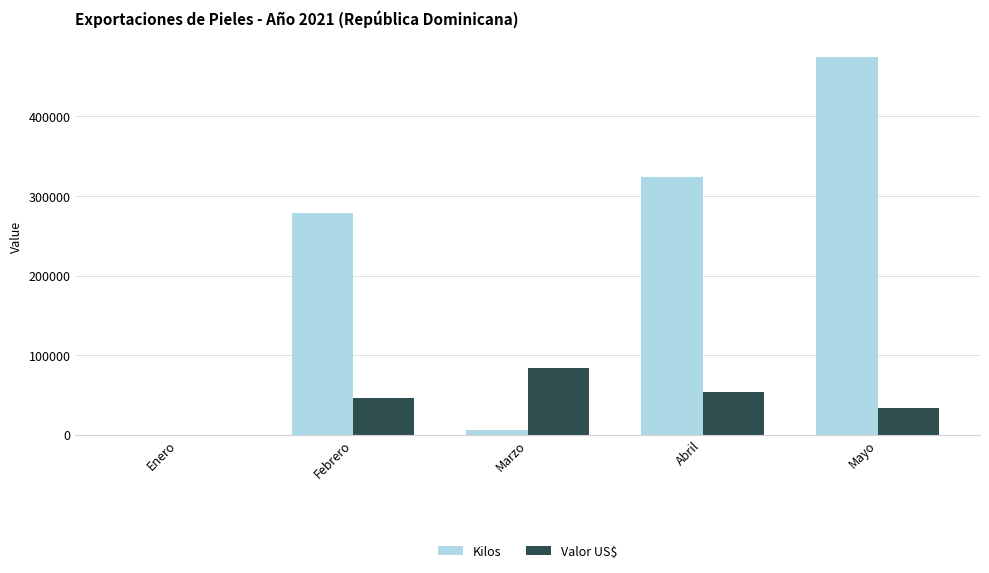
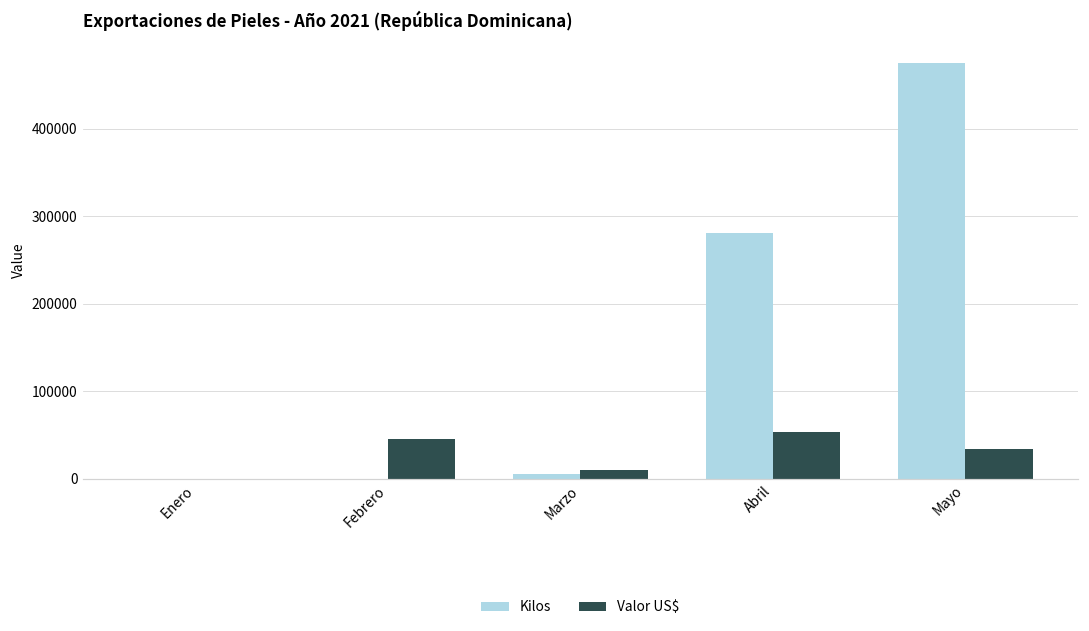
Kilos, Febrero: 280000 -> 0
Valor US$, Marzo: 80000 -> 10000
Kilos, Abril: 320000 -> 280000
